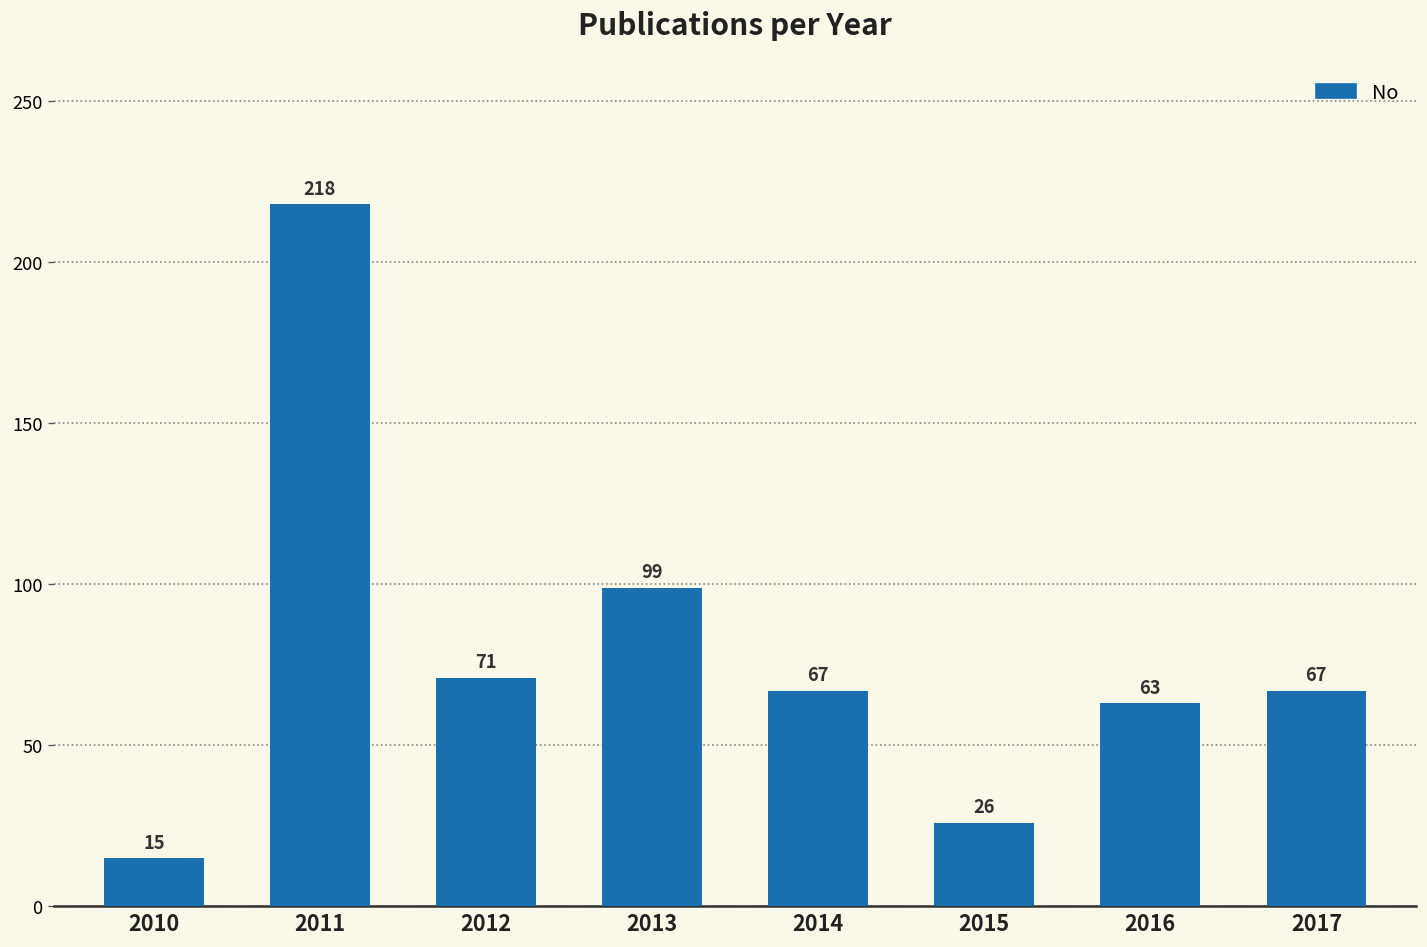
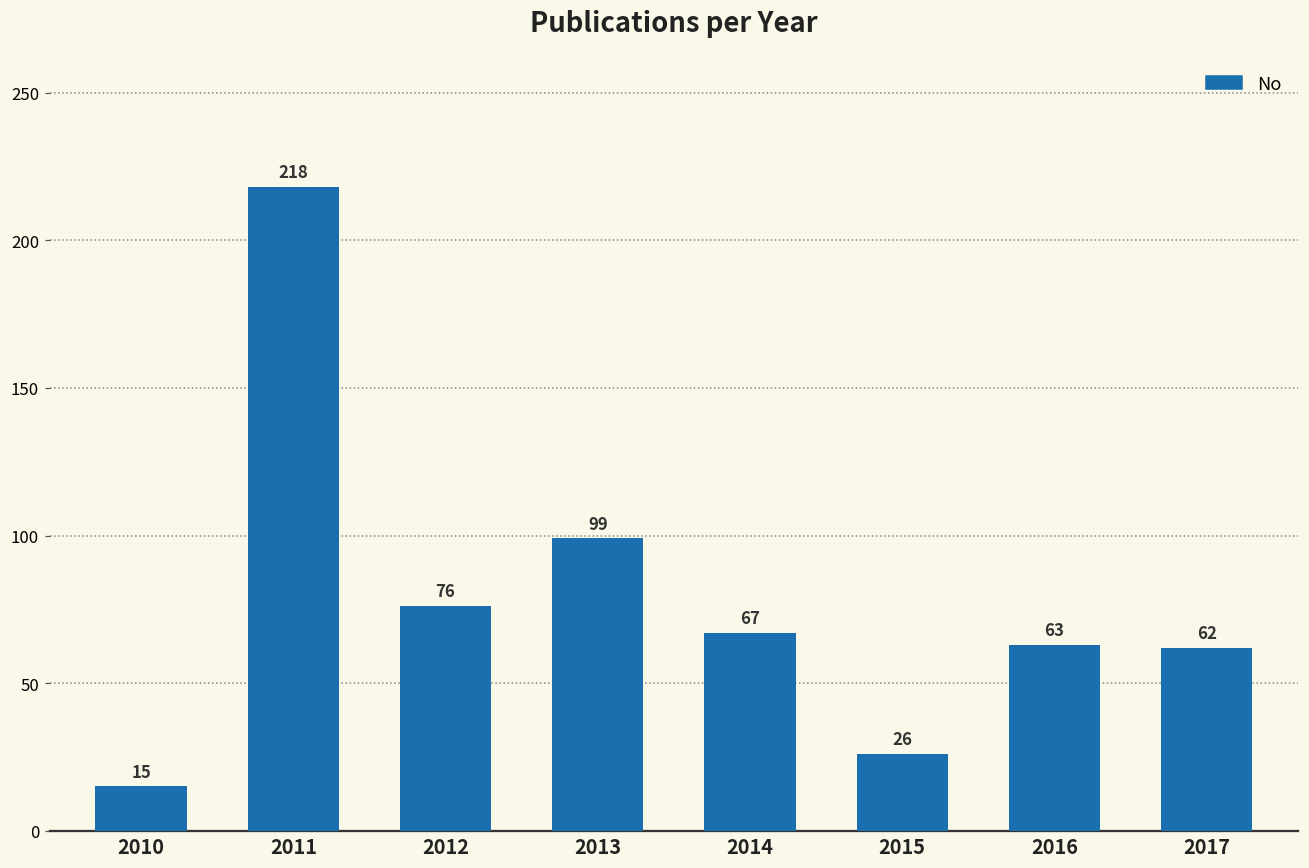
2012: 71 -> 76
2017: 67 -> 62
